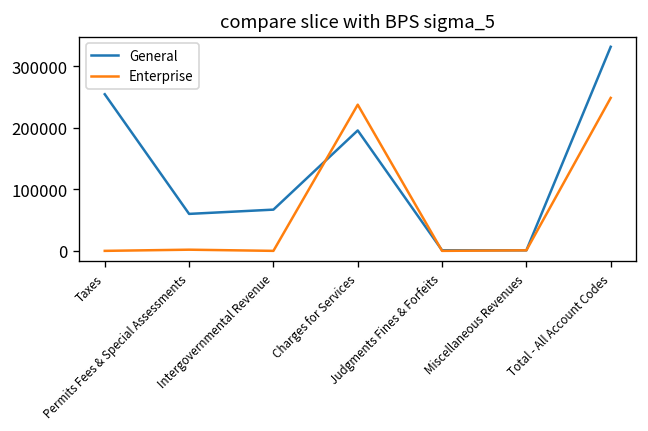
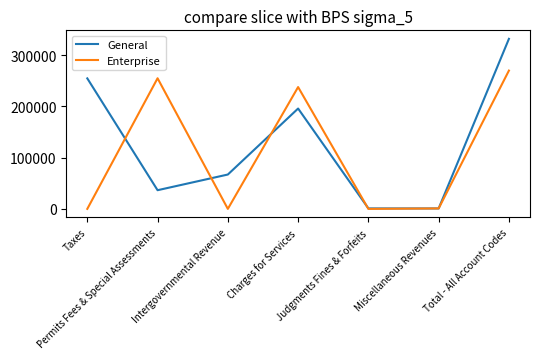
General, Permits Fees & Special Assessments: 60000 -> 40000
Enterprise, Permits Fees & Special Assessments: 0 -> 250000
Enterprise, Total - All Account Codes: 250000 -> 270000
